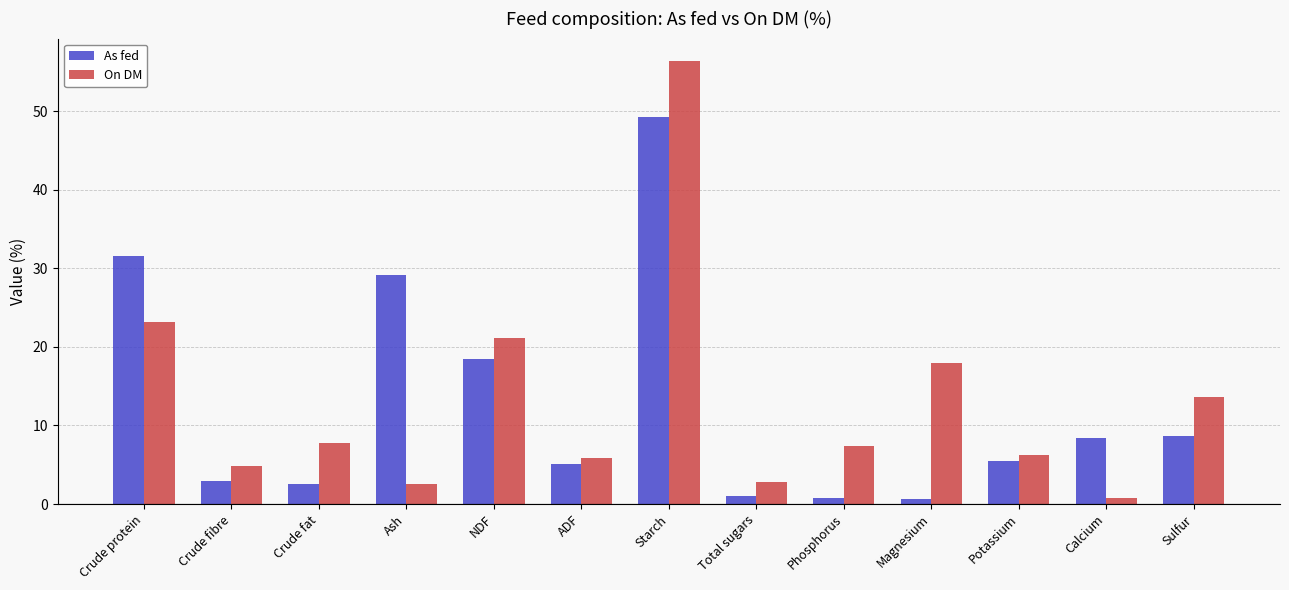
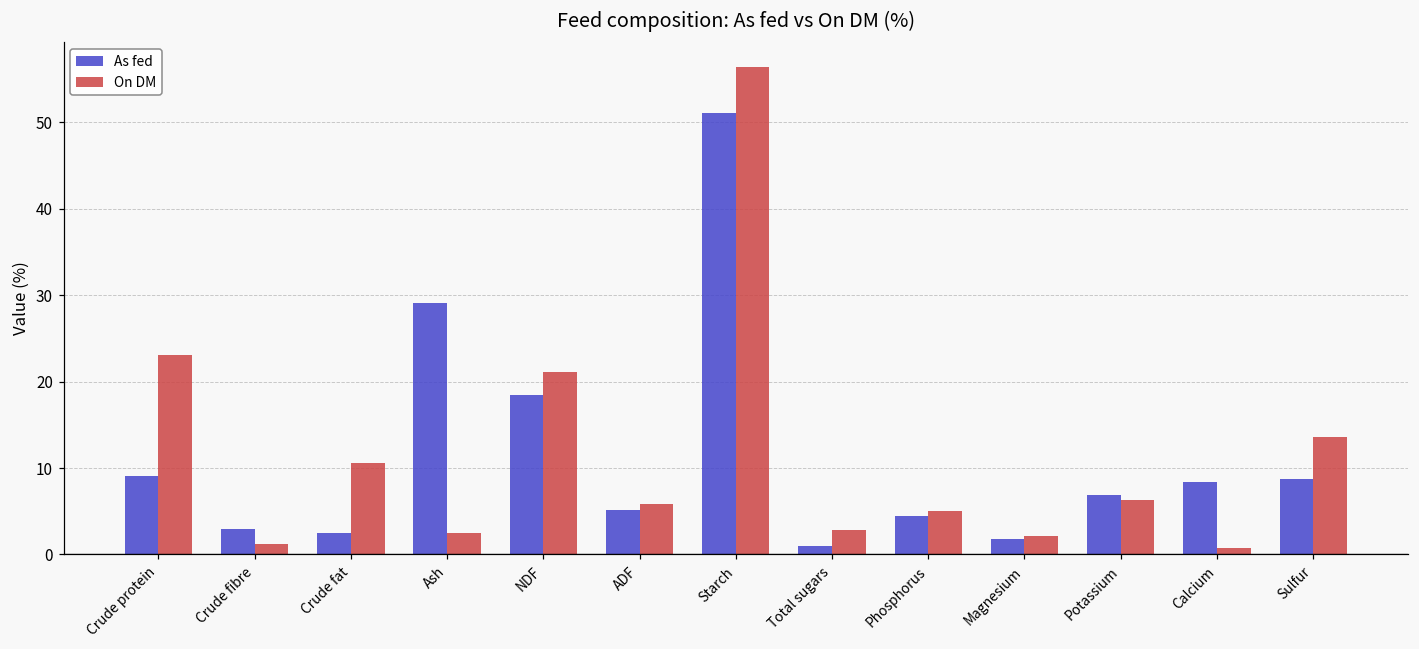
As fed, Crude protein: 32 -> 9
On DM, Crude fibre: 5 -> 1
On DM, Crude fat: 8 -> 11
As fed, Starch: 49 -> 51
As fed, Phosphorus: 1 -> 4
On DM, Phosphorus: 7 -> 5
As fed, Magnesium: 1 -> 2
On DM, Magnesium: 18 -> 2
As fed, Potassium: 6 -> 7
